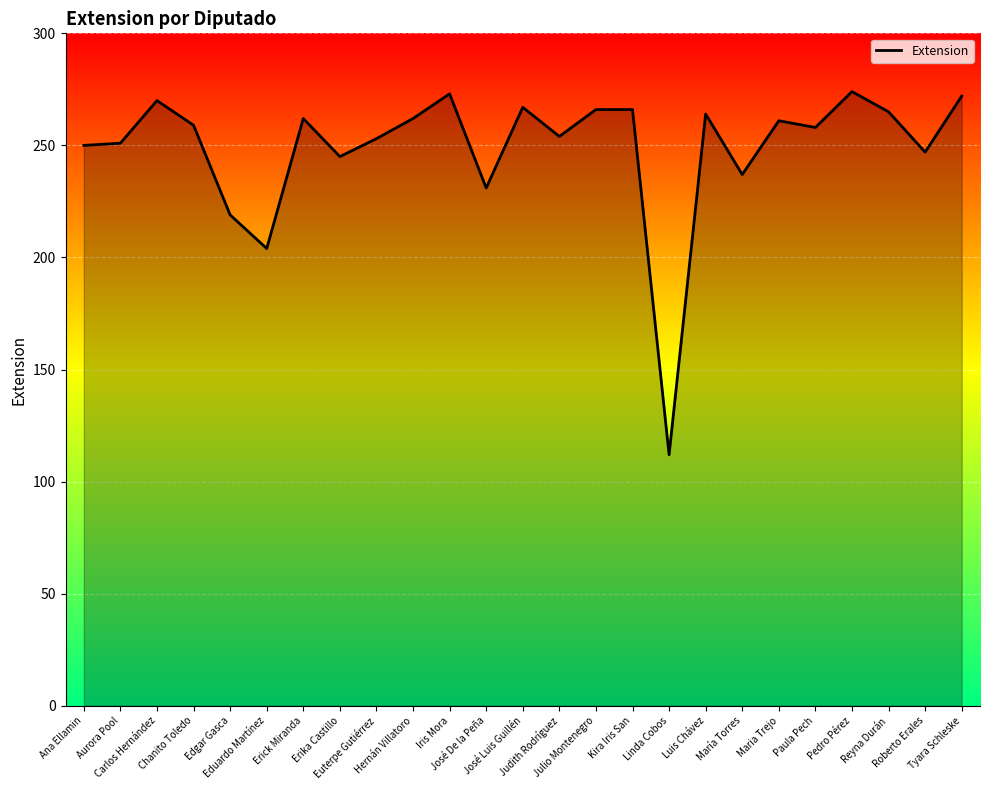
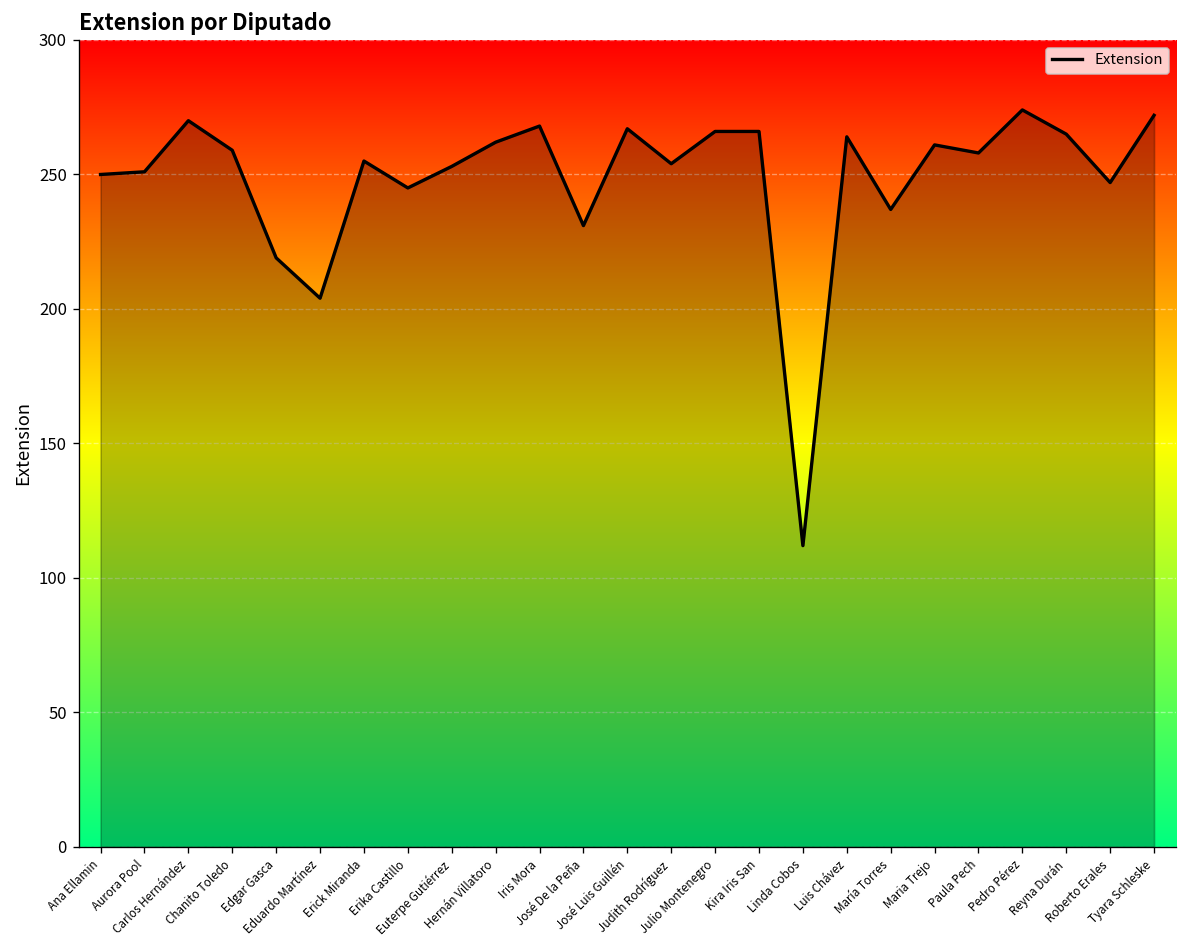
Erick Miranda: 262 -> 255
Iris Mora: 273 -> 268
